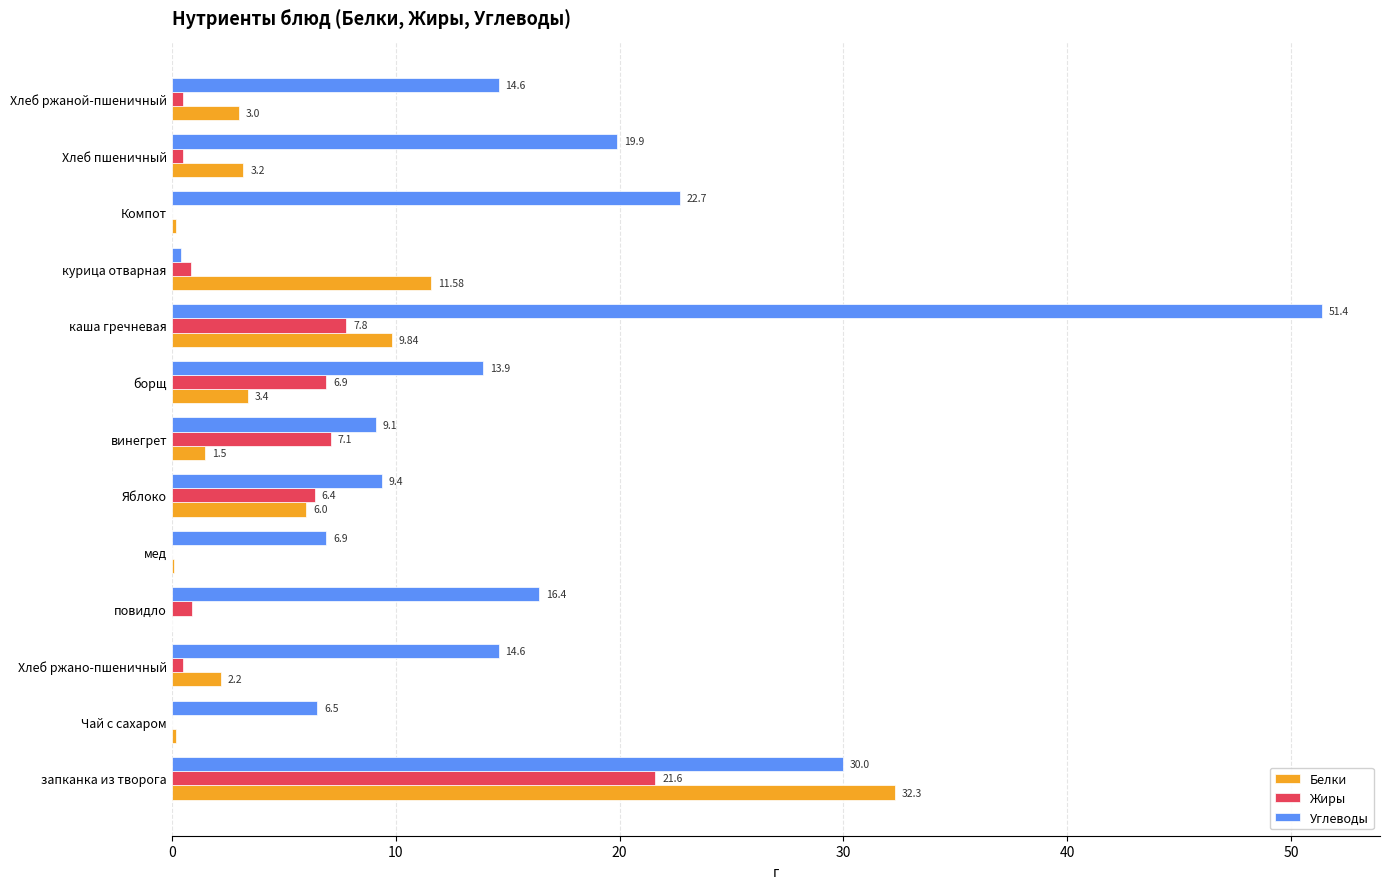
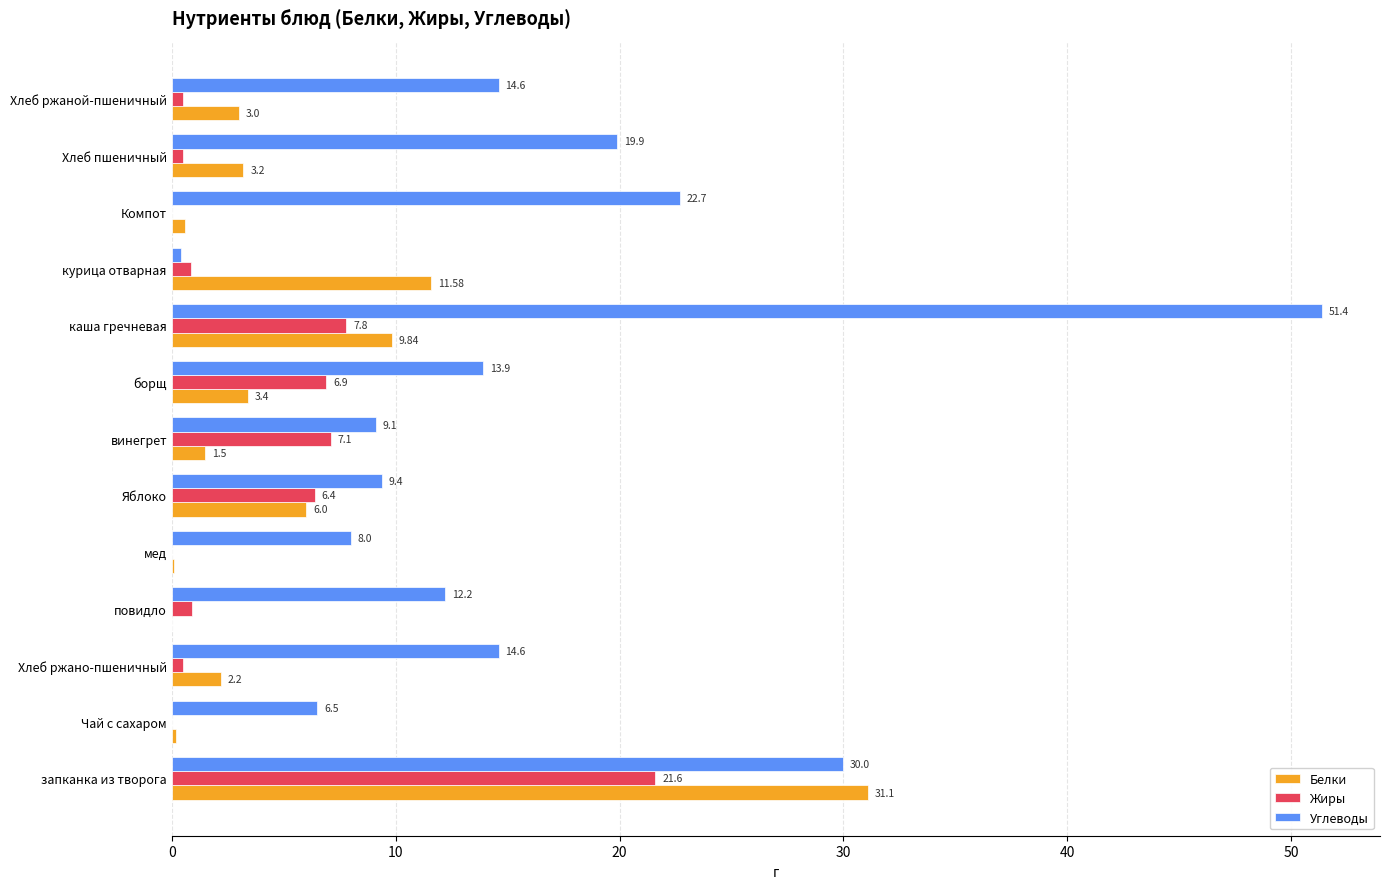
Белки, Компот: 0.2 -> 0.6
Углеводы, мед: 6.9 -> 8.0
Углеводы, повидло: 16.4 -> 12.2
Белки, запканка из творога: 32.3 -> 31.1
